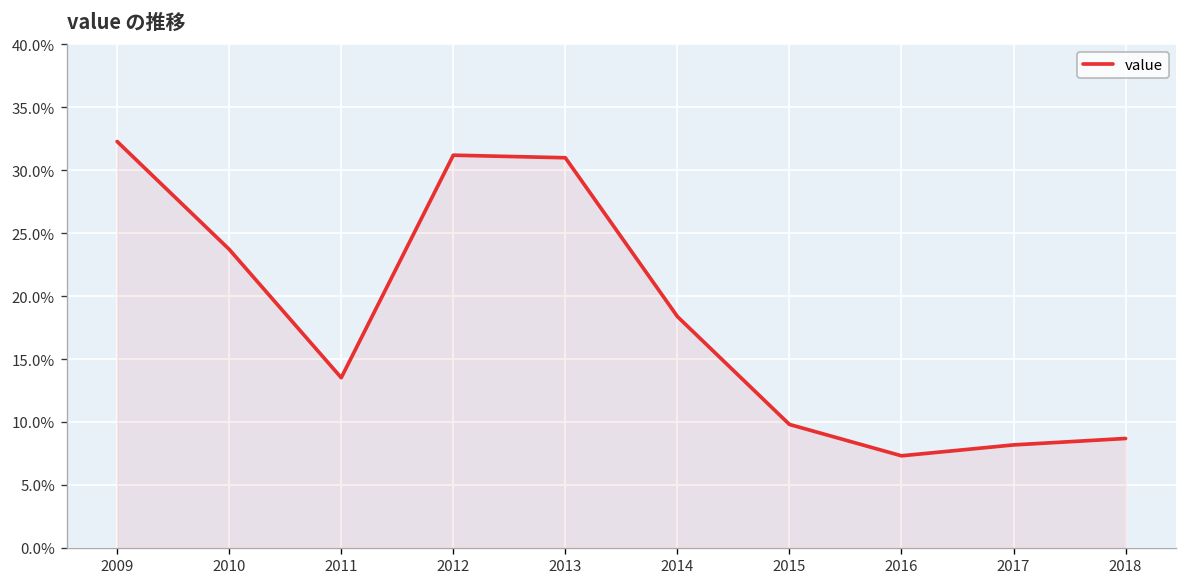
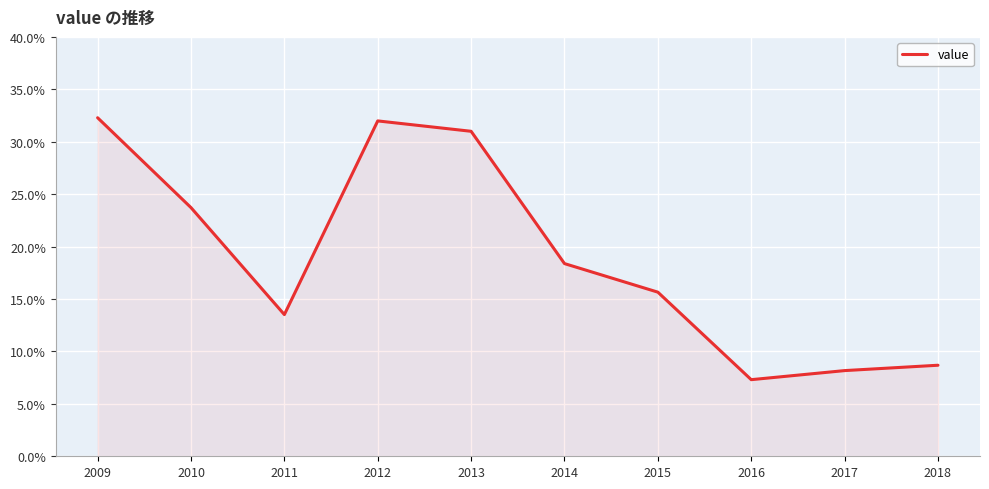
2012: 31.2% -> 32.0%
2015: 9.8% -> 15.7%
